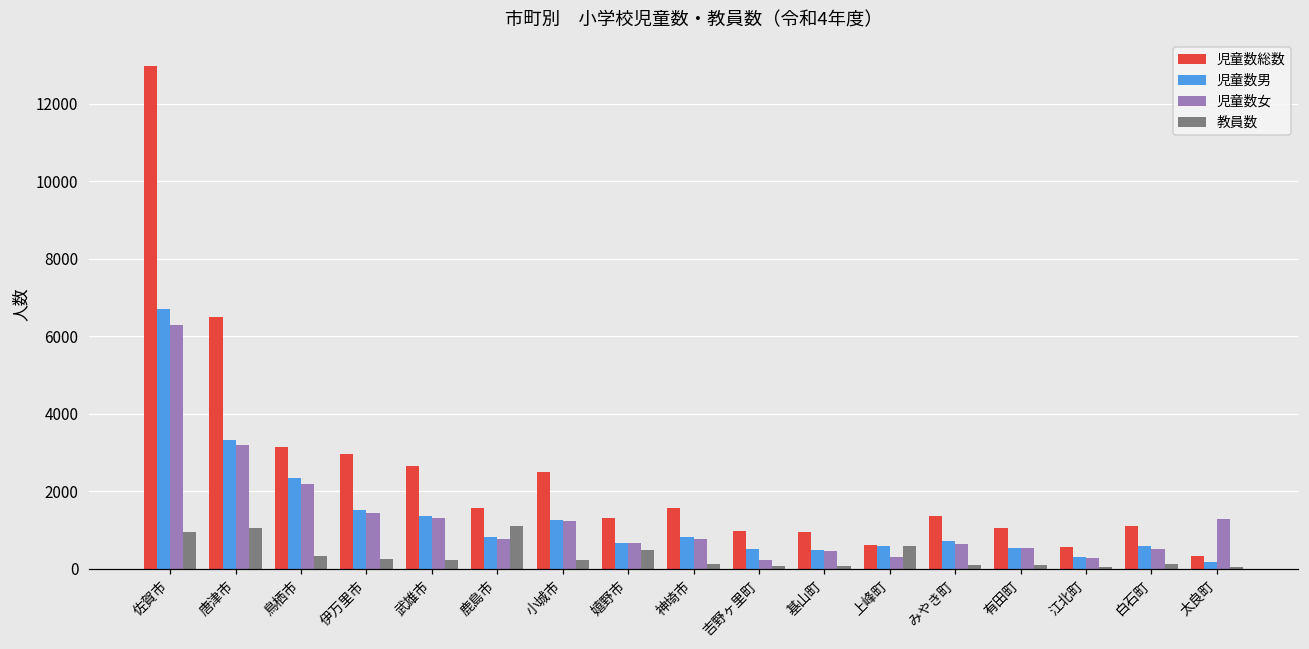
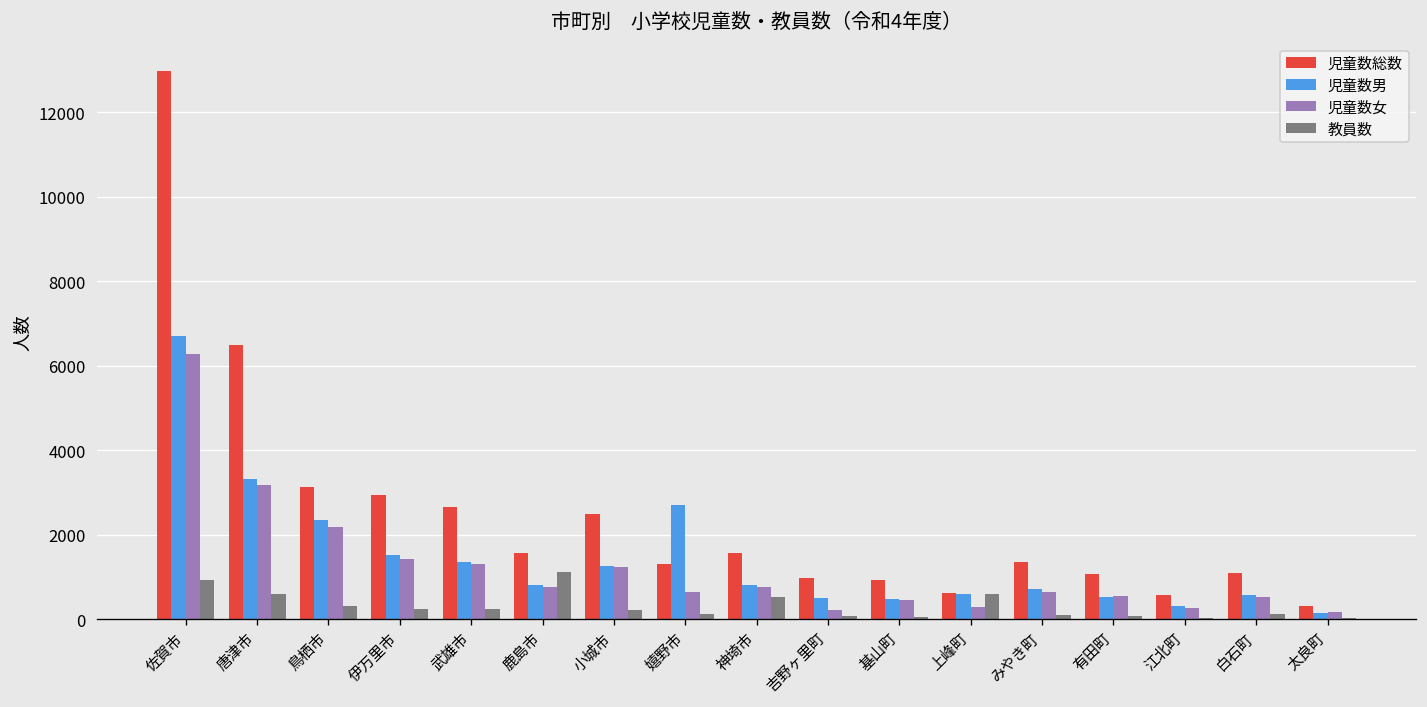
教員数, 唐津市: 1000 -> 600
児童数男, 嬉野市: 700 -> 2700
教員数, 嬉野市: 500 -> 100
教員数, 神埼市: 100 -> 500
児童数女, 太良町: 1300 -> 200
